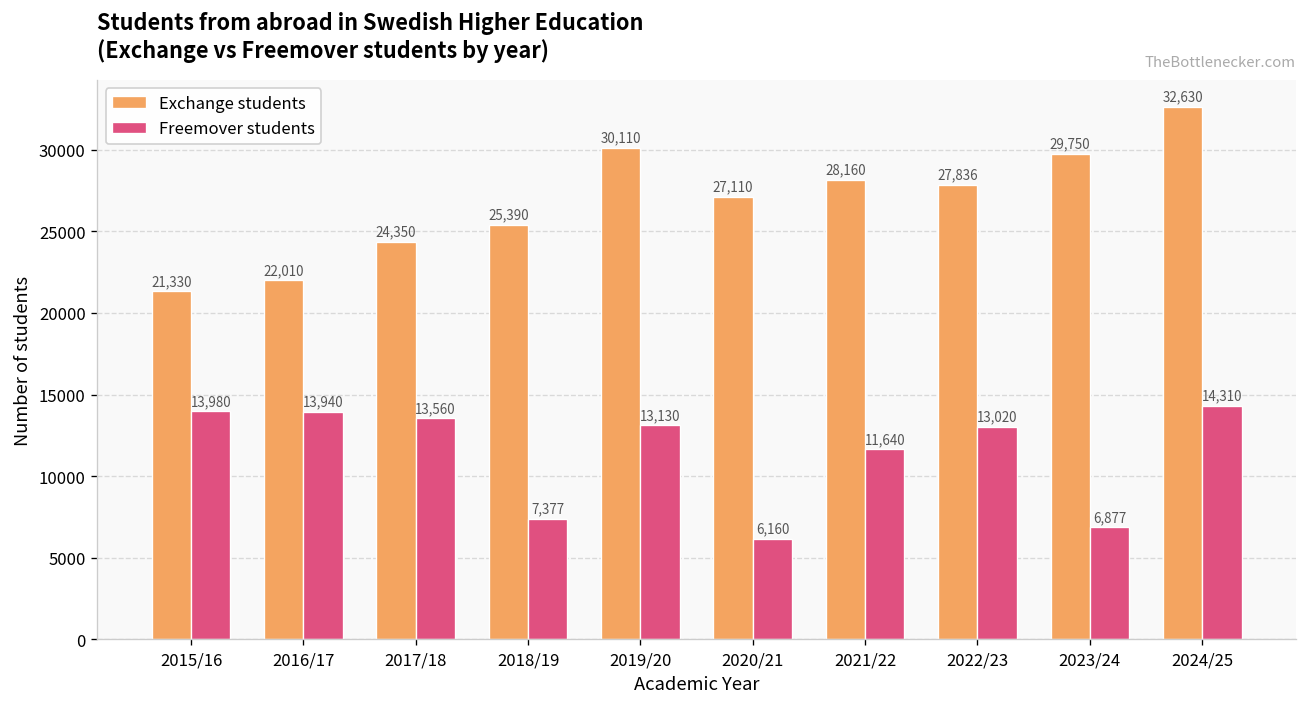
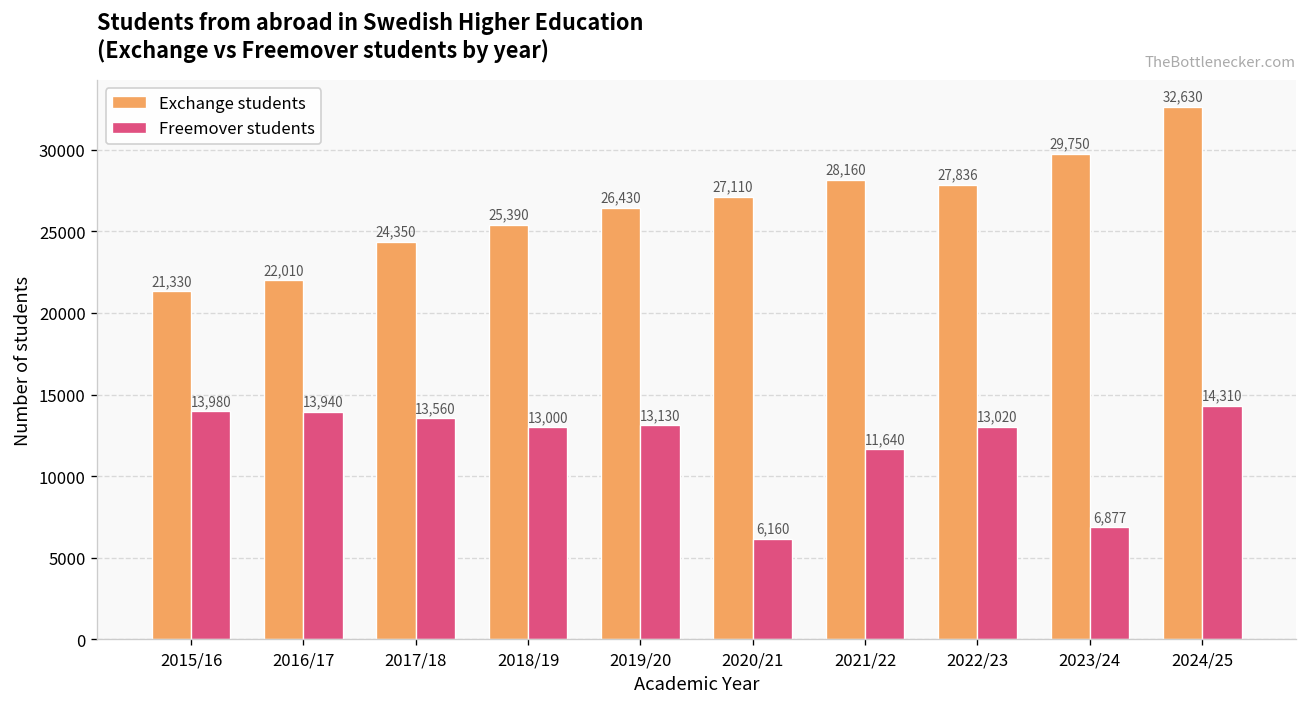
Freemover students, 2018/19: 7,377 -> 13,000
Exchange students, 2019/20: 30,110 -> 26,430
